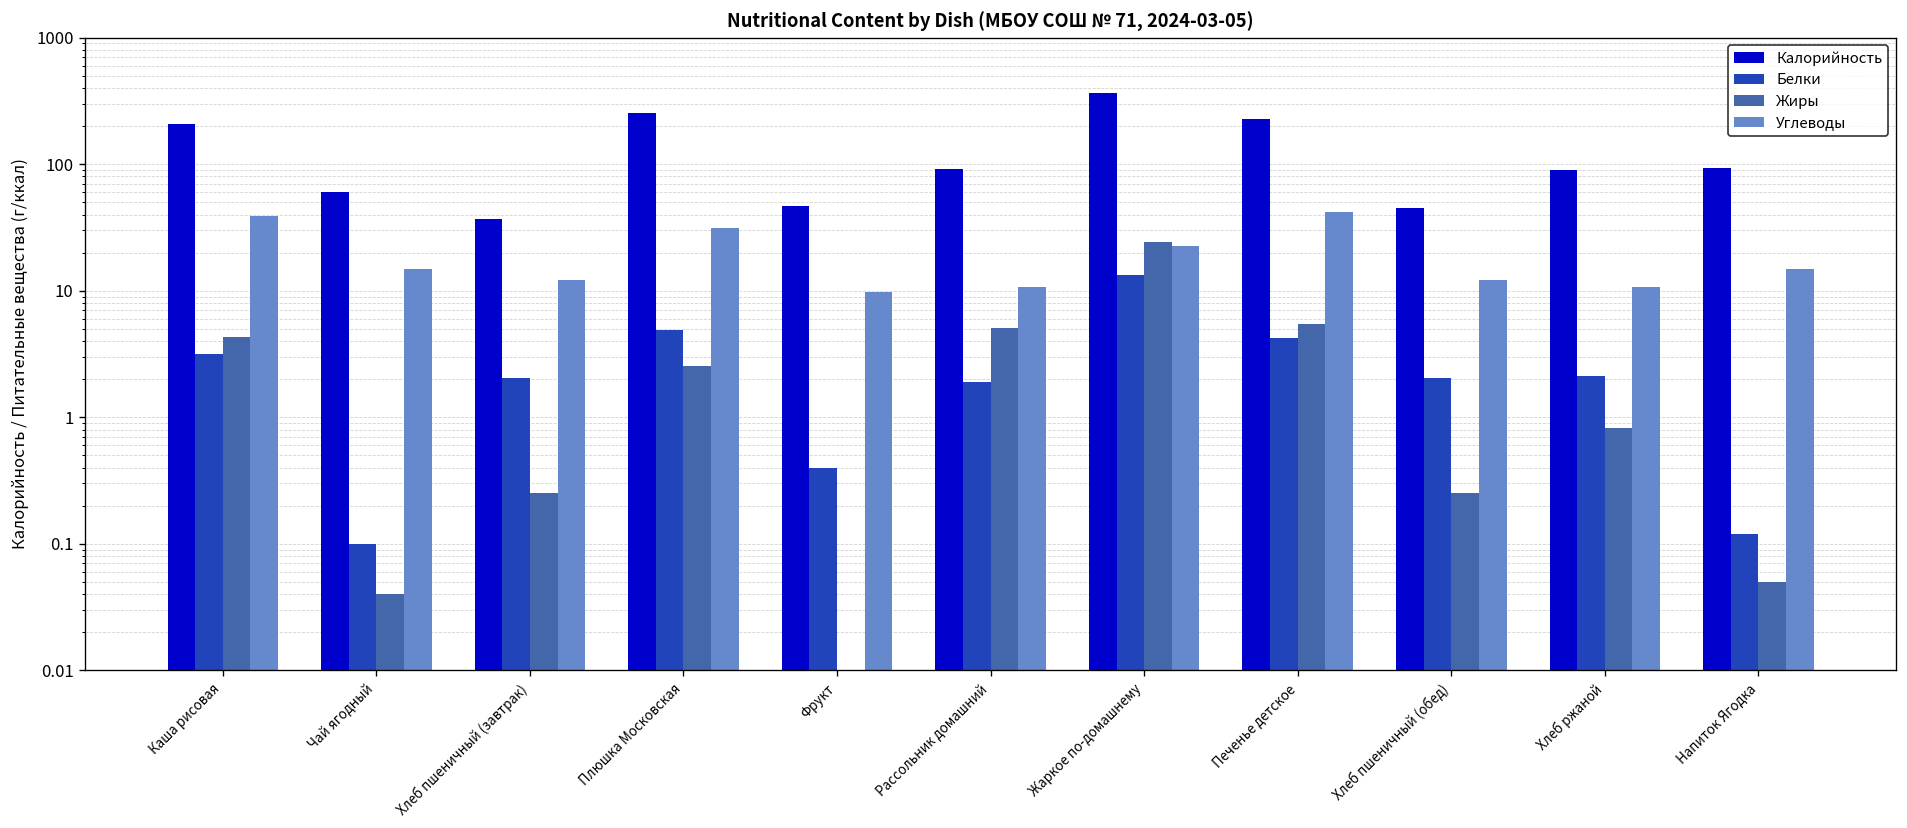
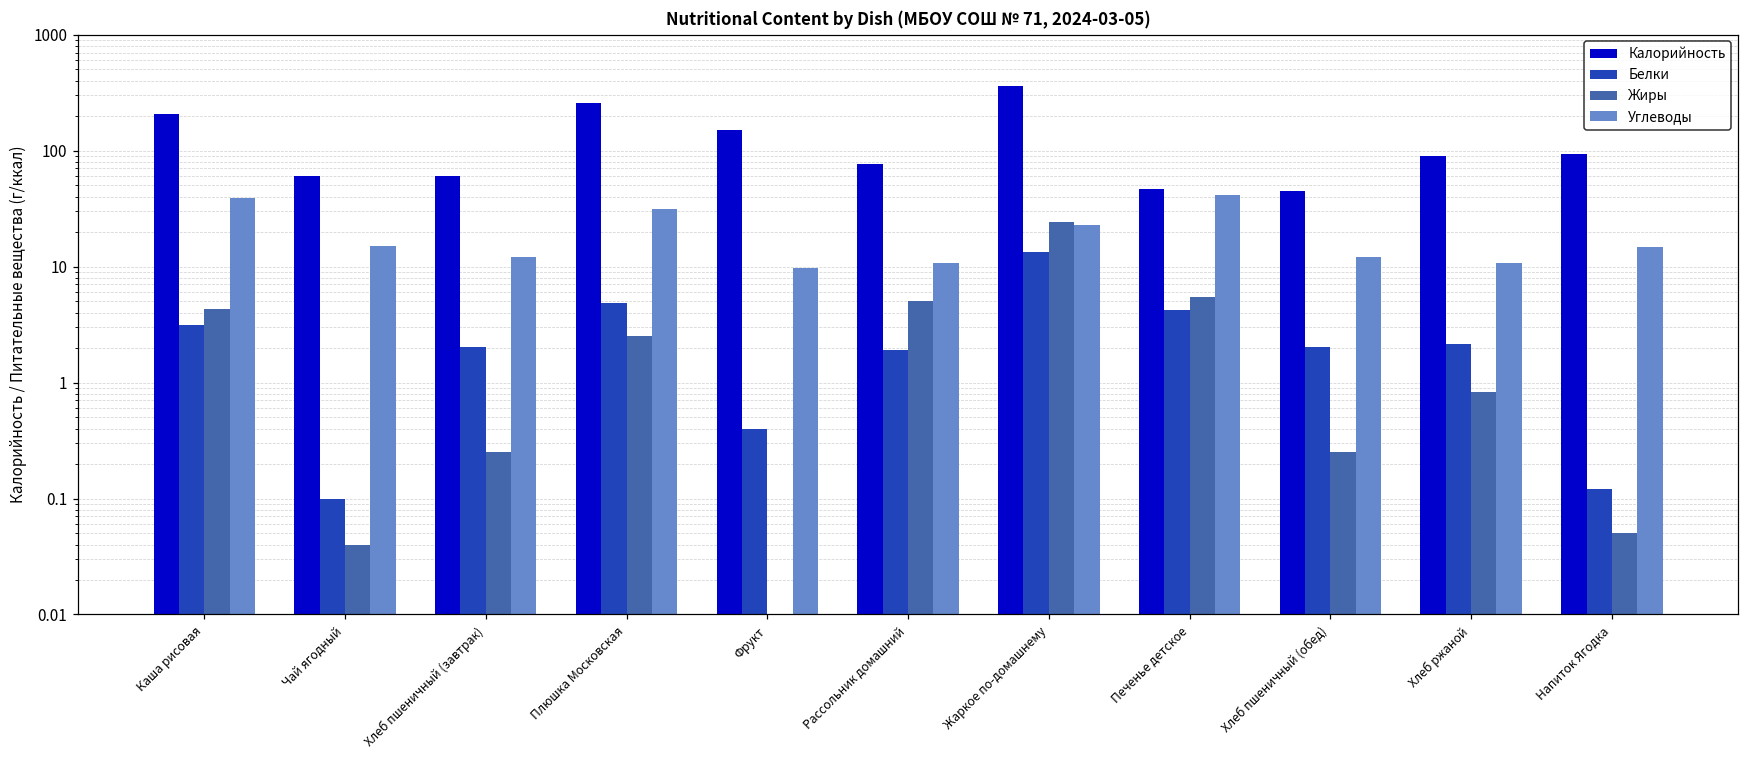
Калорийность, Хлеб пшеничный (завтрак): 37 -> 60
Калорийность, Фрукт: 50 -> 150
Калорийность, Рассольник домашний: 90 -> 80
Калорийность, Печенье детское: 230 -> 50
